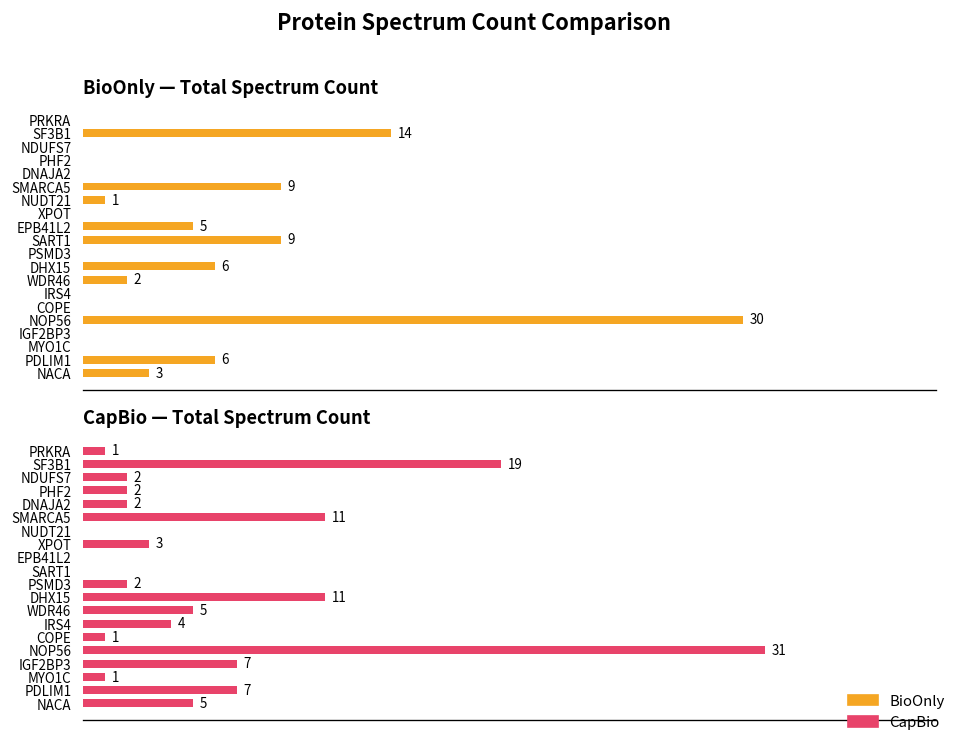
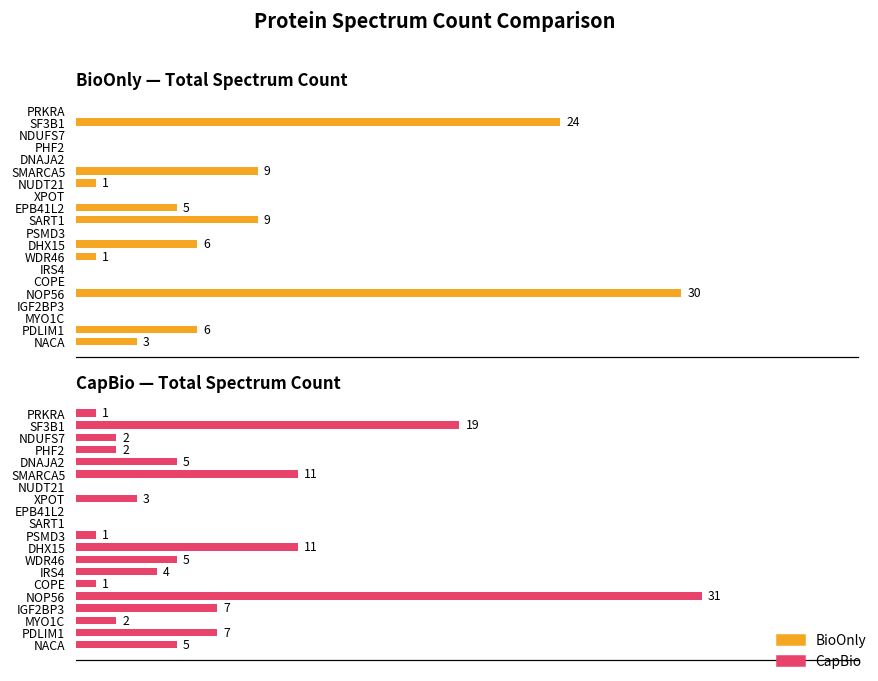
BioOnly — Total Spectrum Count, SF3B1: 14 -> 24
BioOnly — Total Spectrum Count, WDR46: 2 -> 1
CapBio — Total Spectrum Count, DNAJA2: 2 -> 5
CapBio — Total Spectrum Count, PSMD3: 2 -> 1
CapBio — Total Spectrum Count, MYO1C: 1 -> 2
